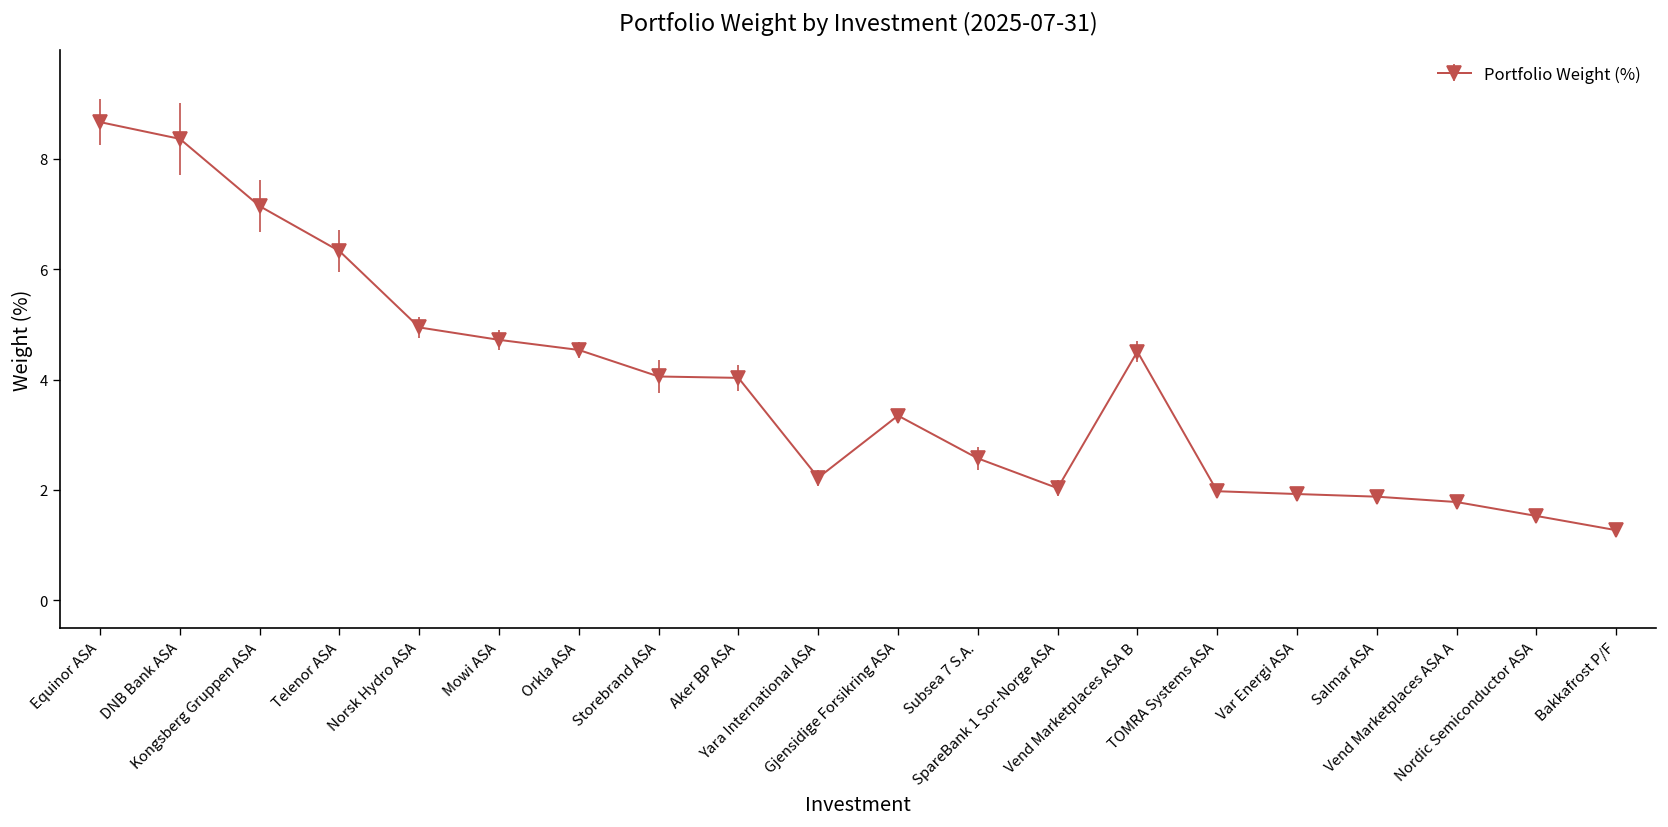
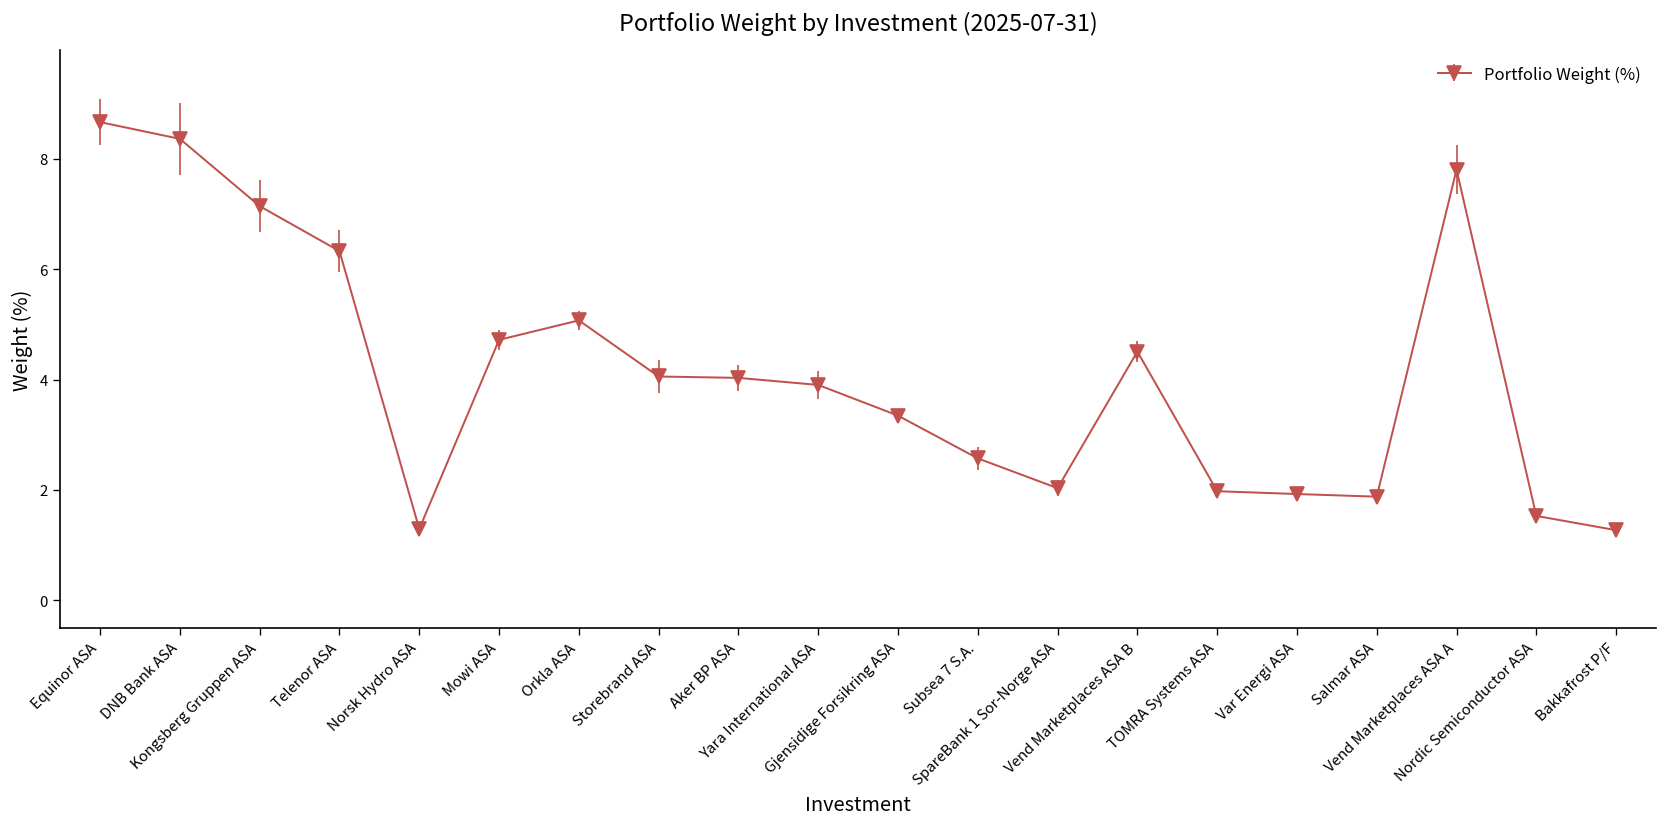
Norsk Hydro ASA: 4.9 -> 1.3
Orkla ASA: 4.5 -> 5.1
Yara International ASA: 2.2 -> 3.9
Vend Marketplaces ASA A: 1.8 -> 7.8
